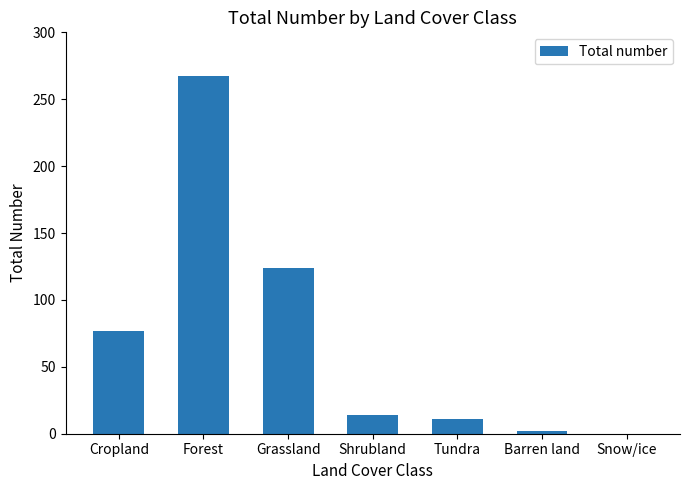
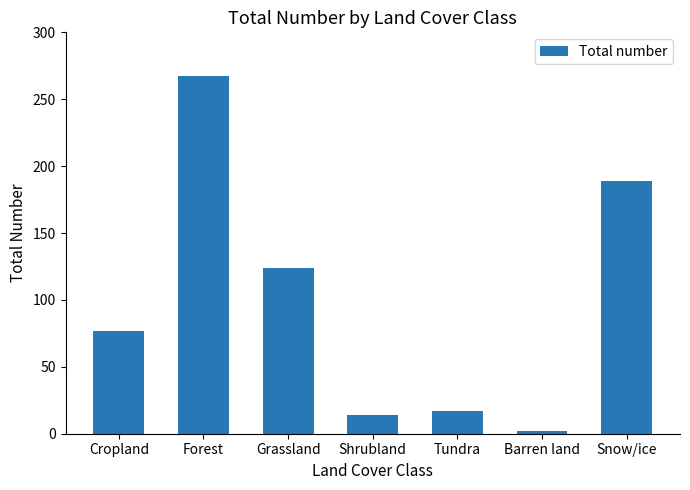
Tundra: 11 -> 17
Snow/ice: 0 -> 189
